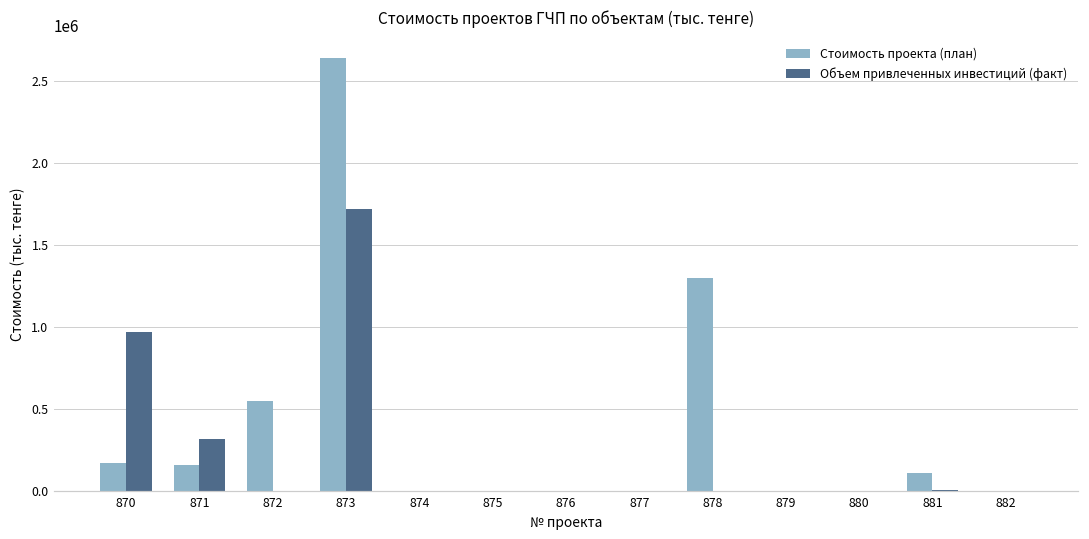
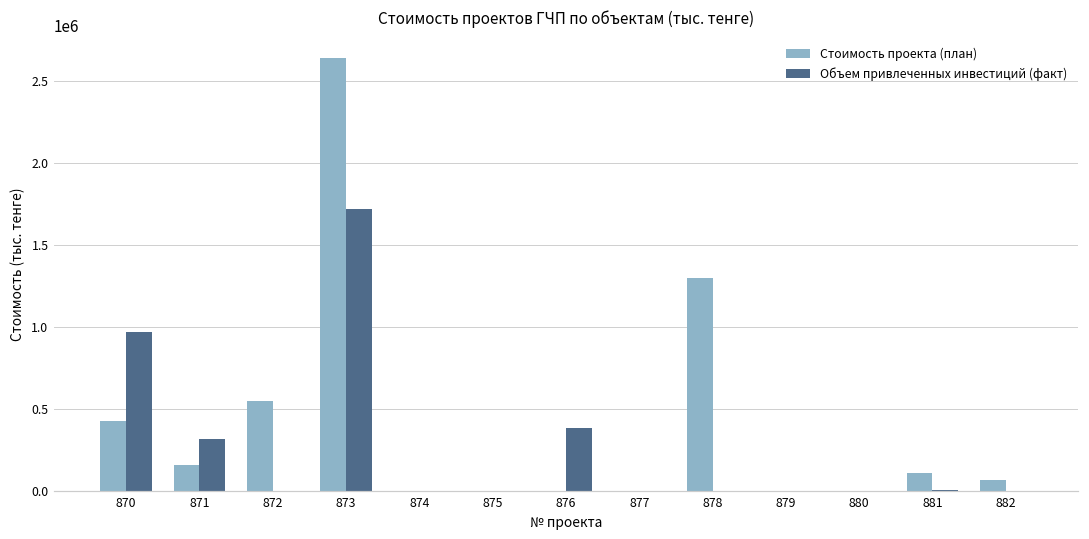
Стоимость проекта (план), 870: 170000 -> 430000
Объем привлеченных инвестиций (факт), 876: 0 -> 390000
Стоимость проекта (план), 882: 0 -> 70000
